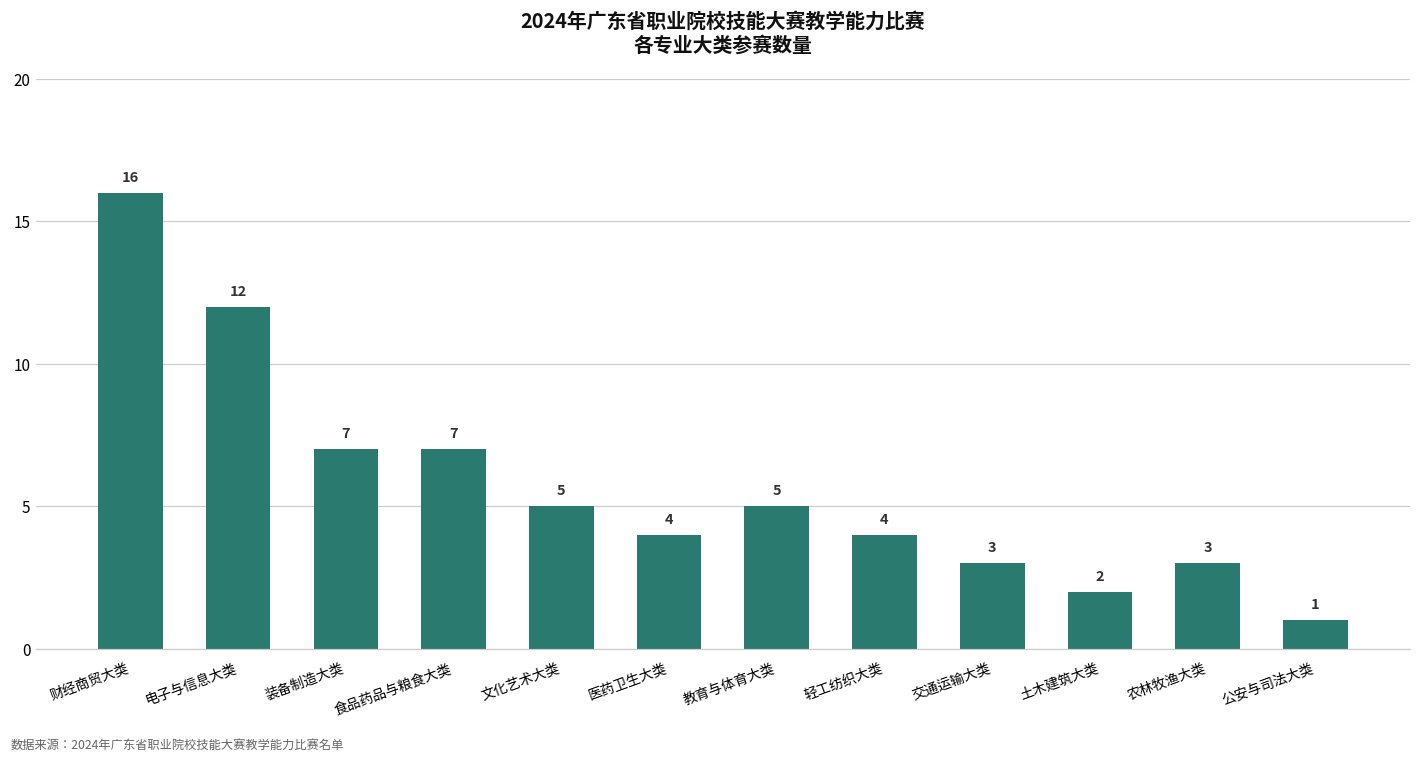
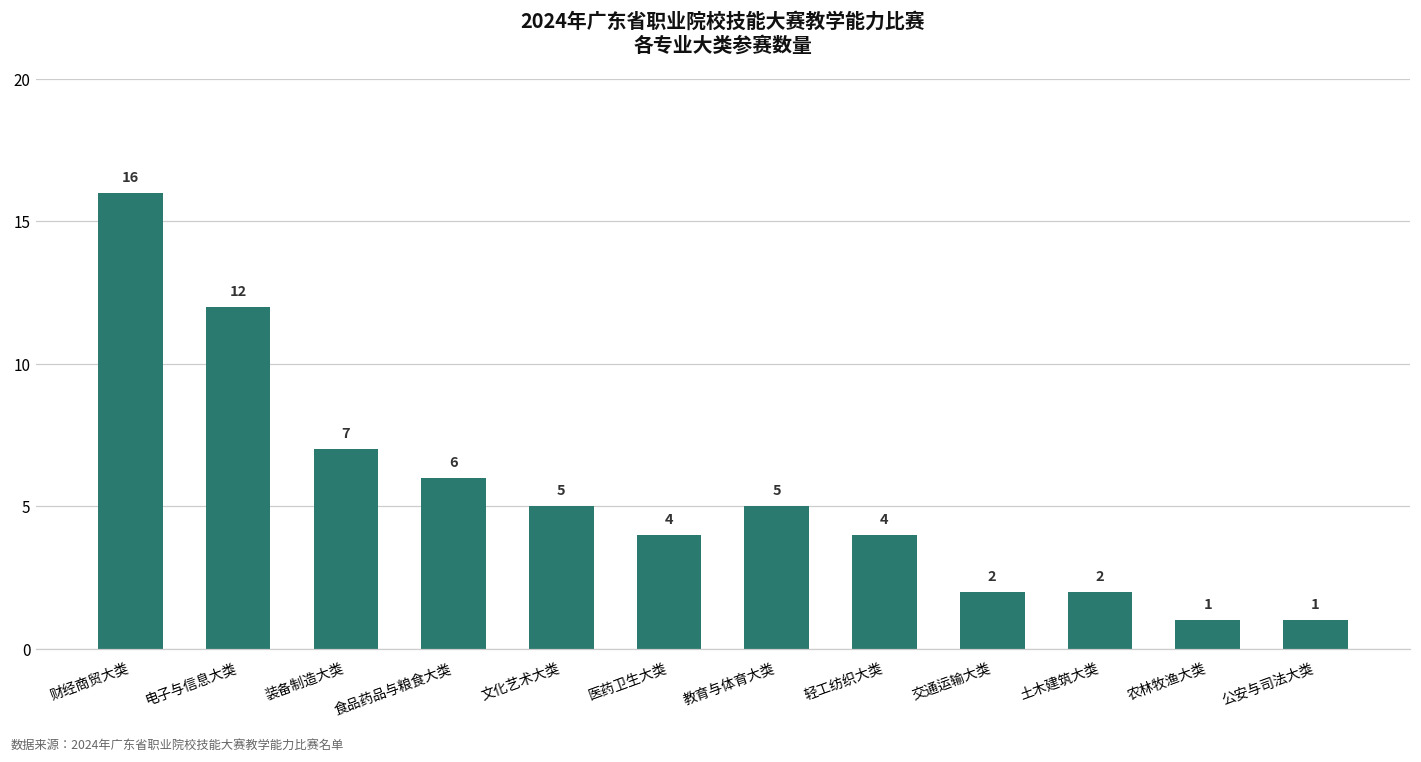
食品药品与粮食大类: 7 -> 6
交通运输大类: 3 -> 2
农林牧渔大类: 3 -> 1
